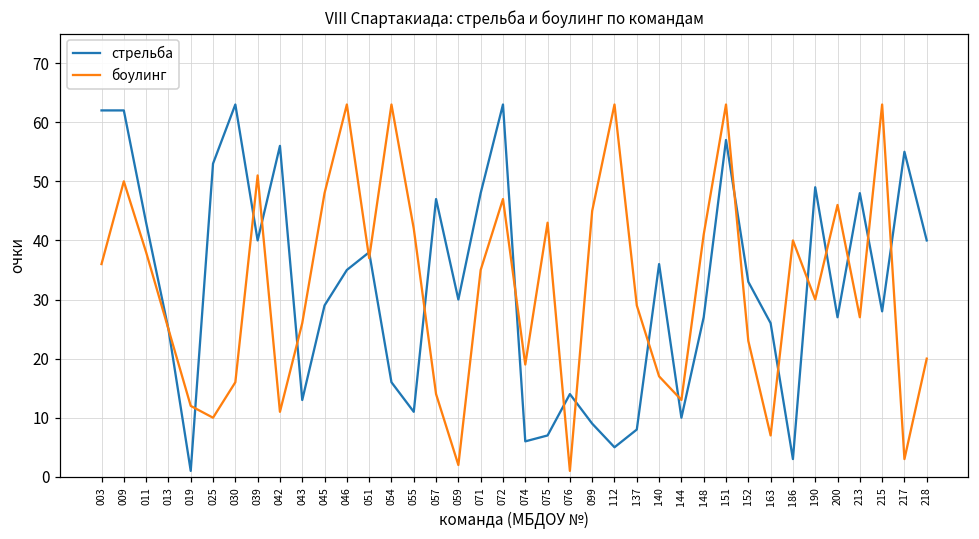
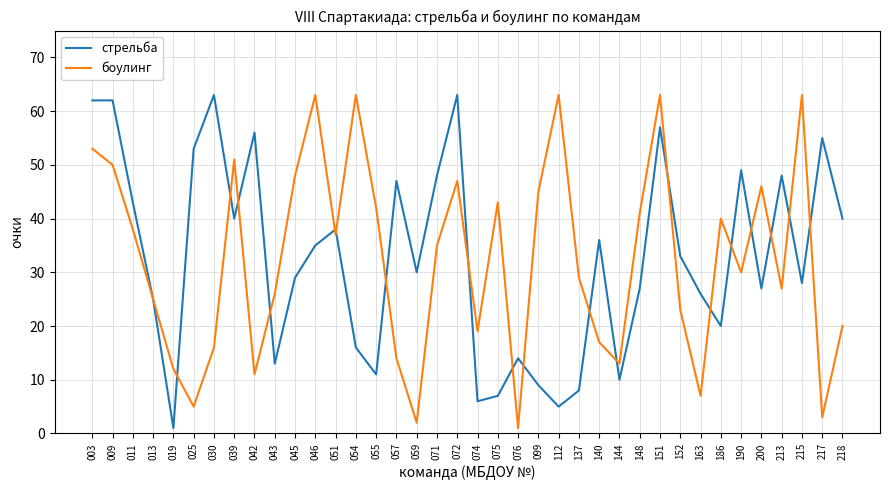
боулинг, 003: 36 -> 53
боулинг, 025: 10 -> 5
стрельба, 186: 3 -> 20
